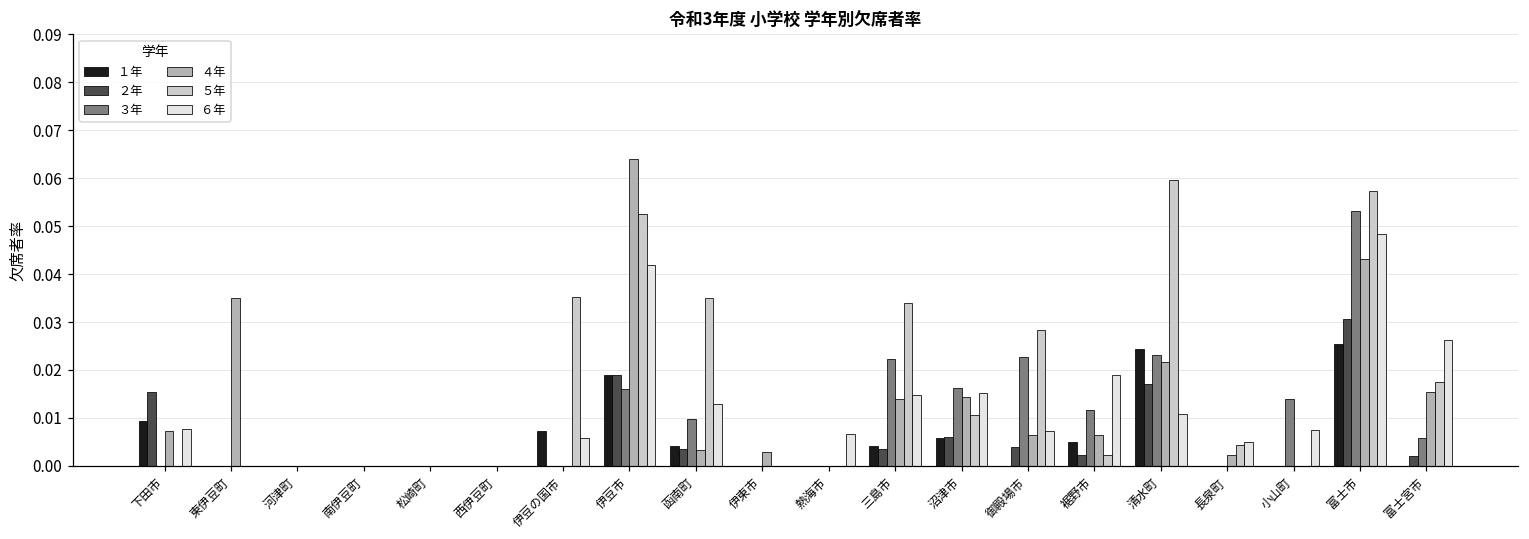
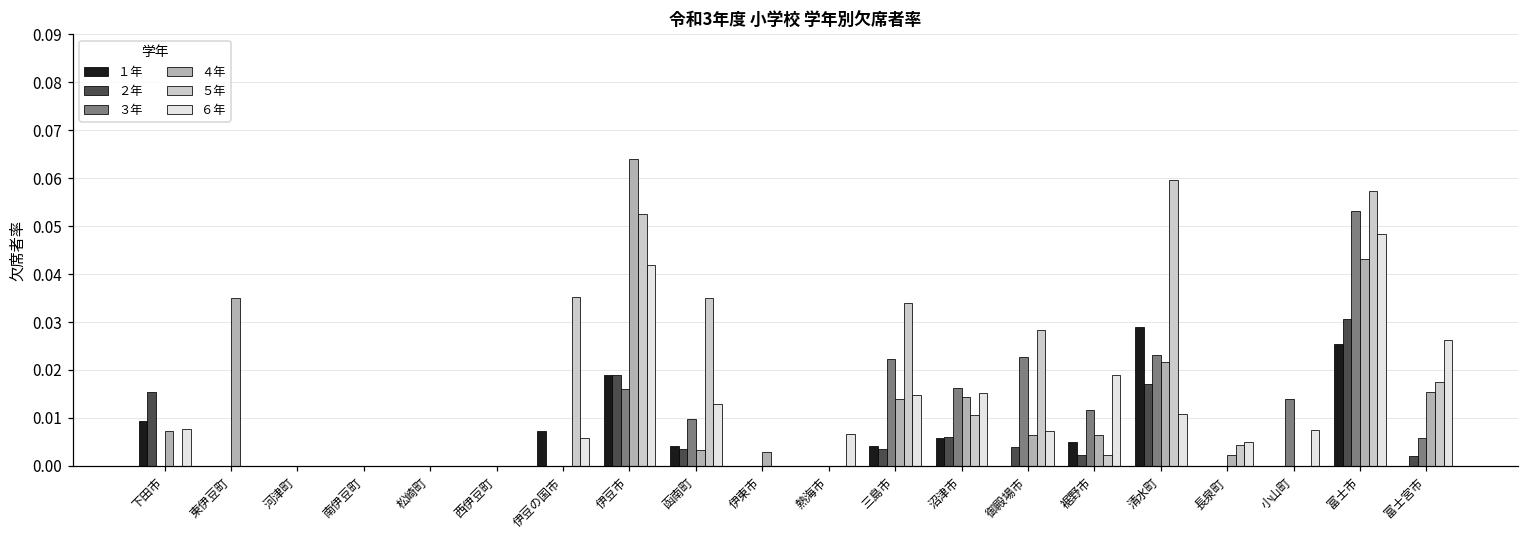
１年, 清水町: 0.024 -> 0.029
